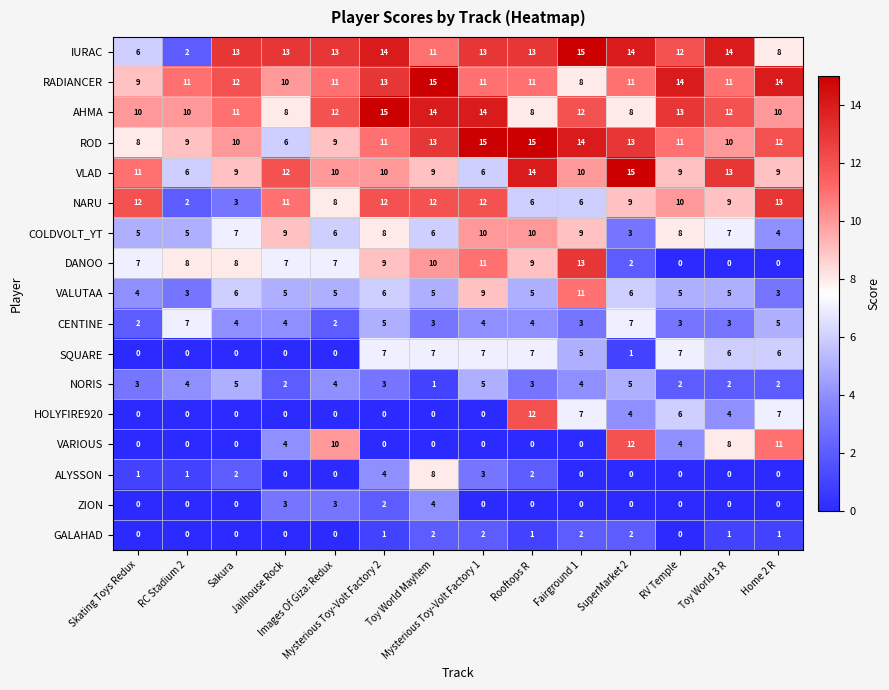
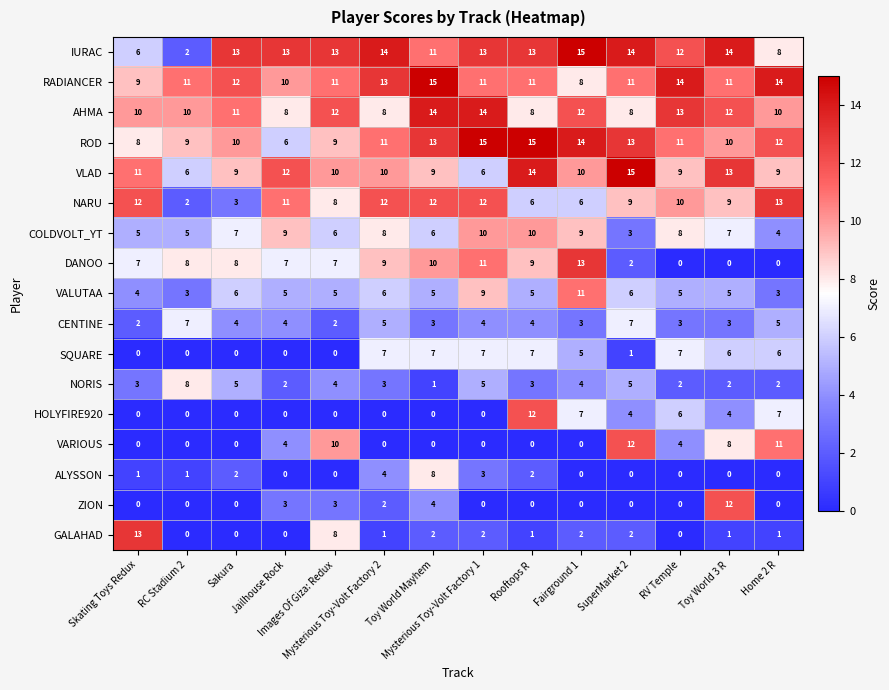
AHMA, Mysterious Toy-Volt Factory 2: 15 -> 8
NORIS, RC Stadium 2: 4 -> 8
ZION, Toy World 3 R: 0 -> 12
GALAHAD, Skating Toys Redux: 0 -> 13
GALAHAD, Images Of Giza: Redux: 0 -> 8
